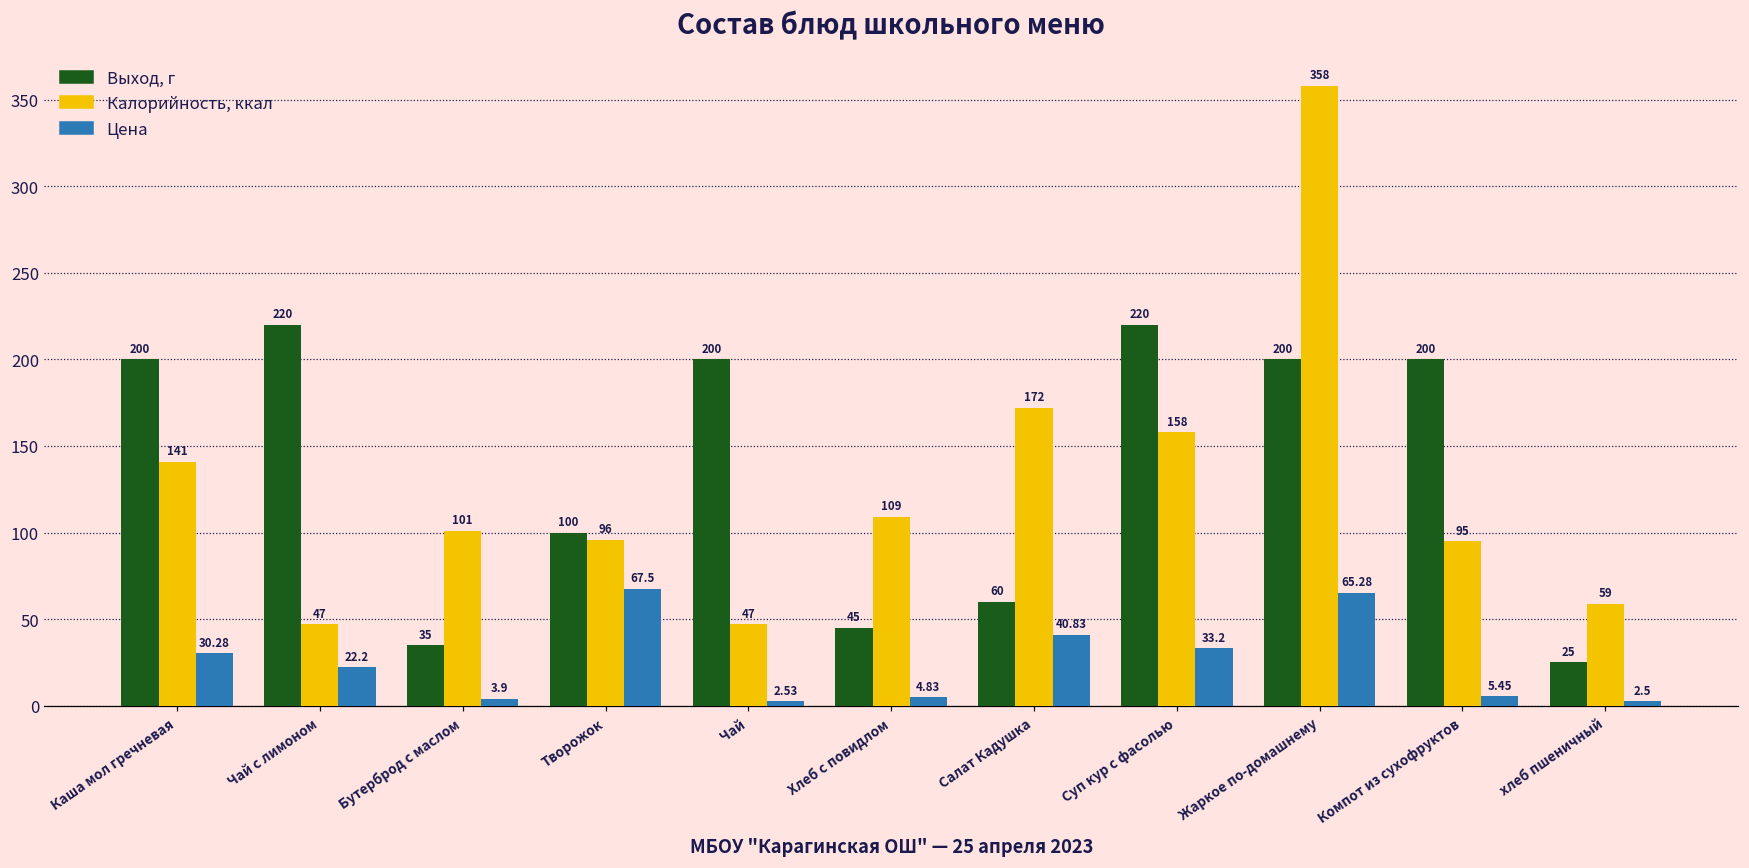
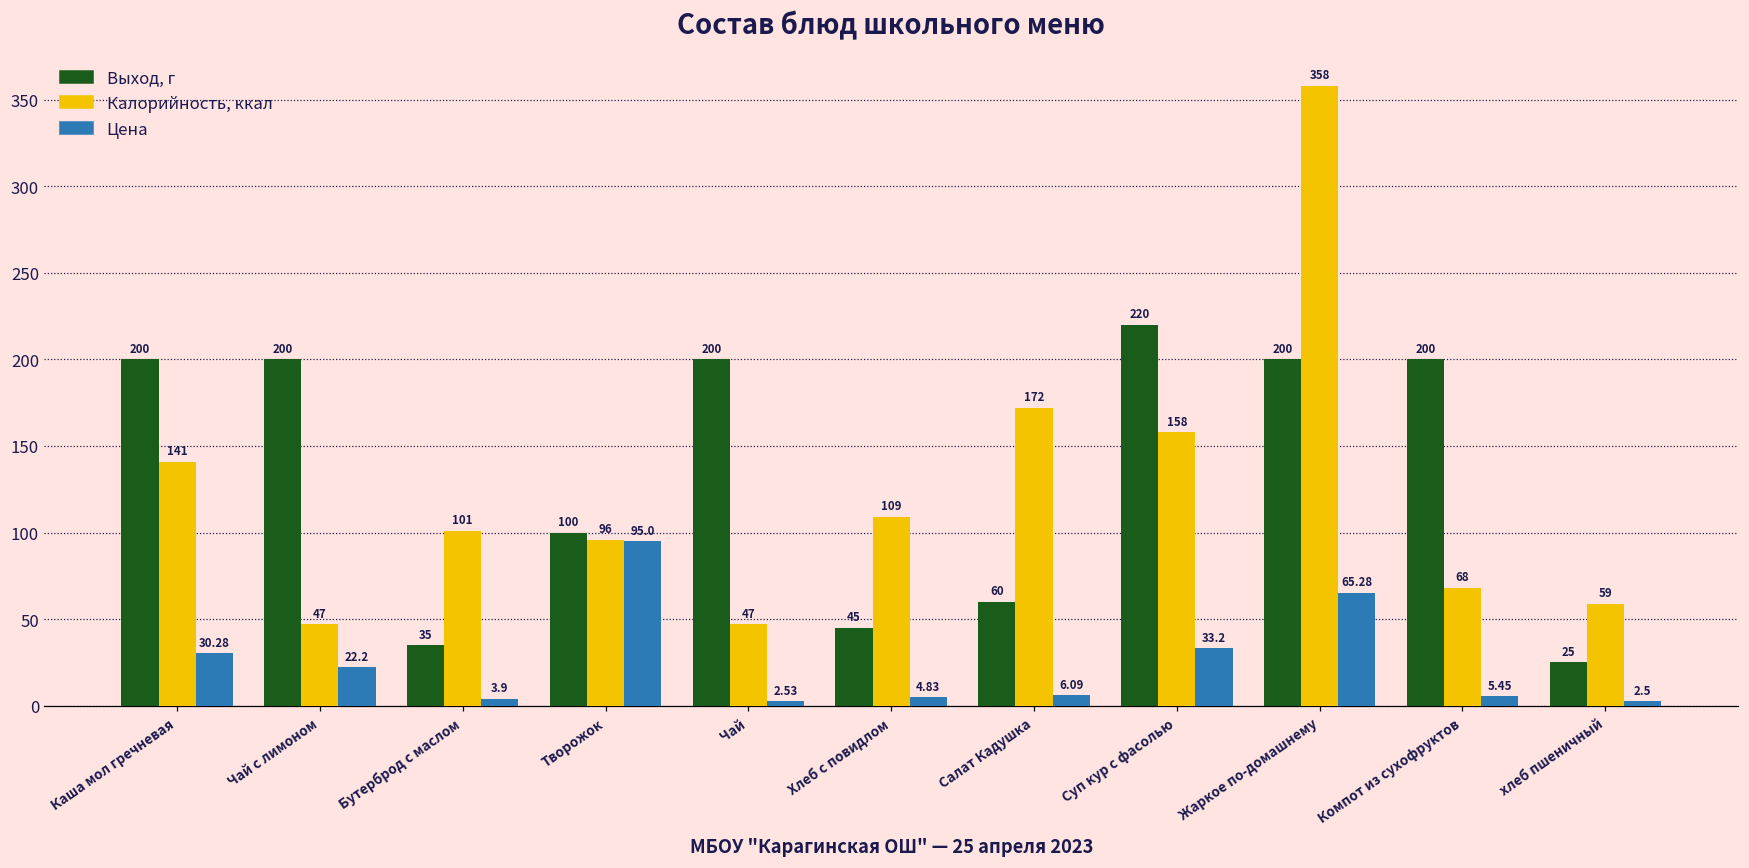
Выход, г, Чай с лимоном: 220 -> 200
Цена, Творожок: 67.5 -> 95.0
Цена, Салат Кадушка: 40.83 -> 6.09
Калорийность, ккал, Компот из сухофруктов: 95 -> 68
